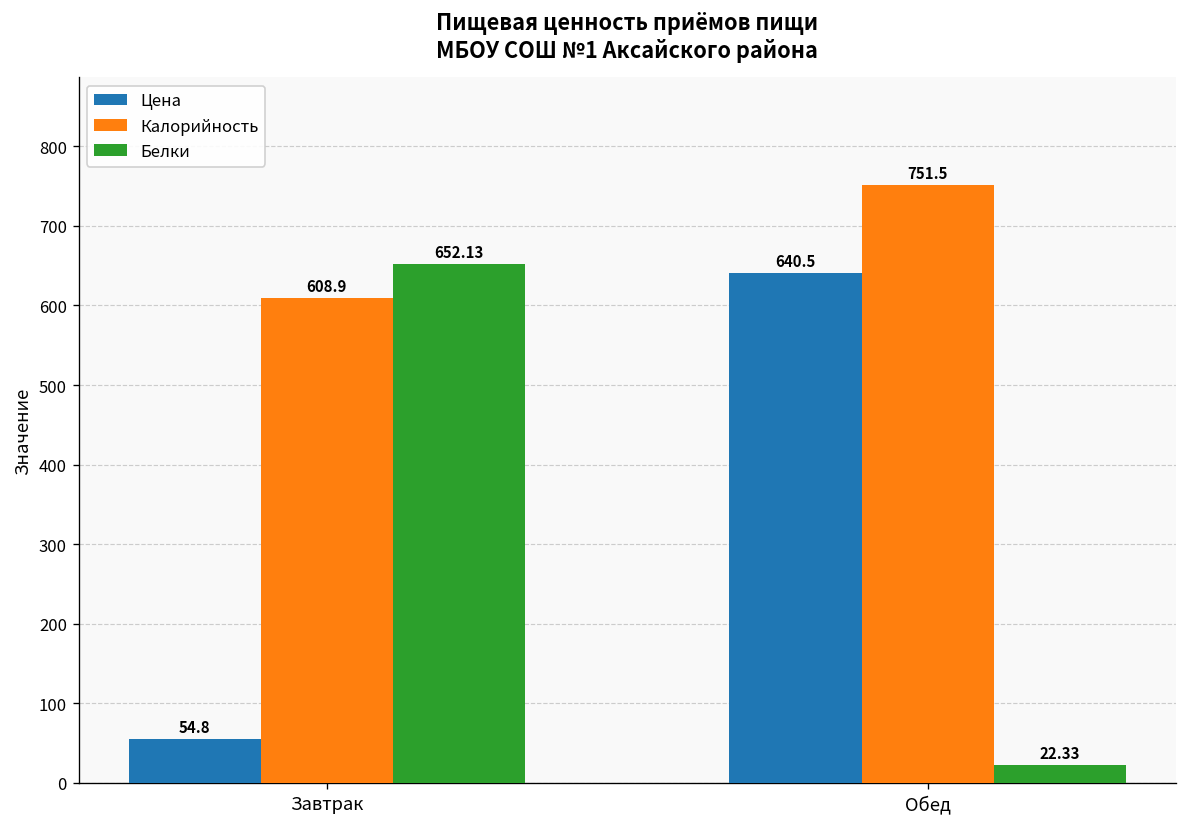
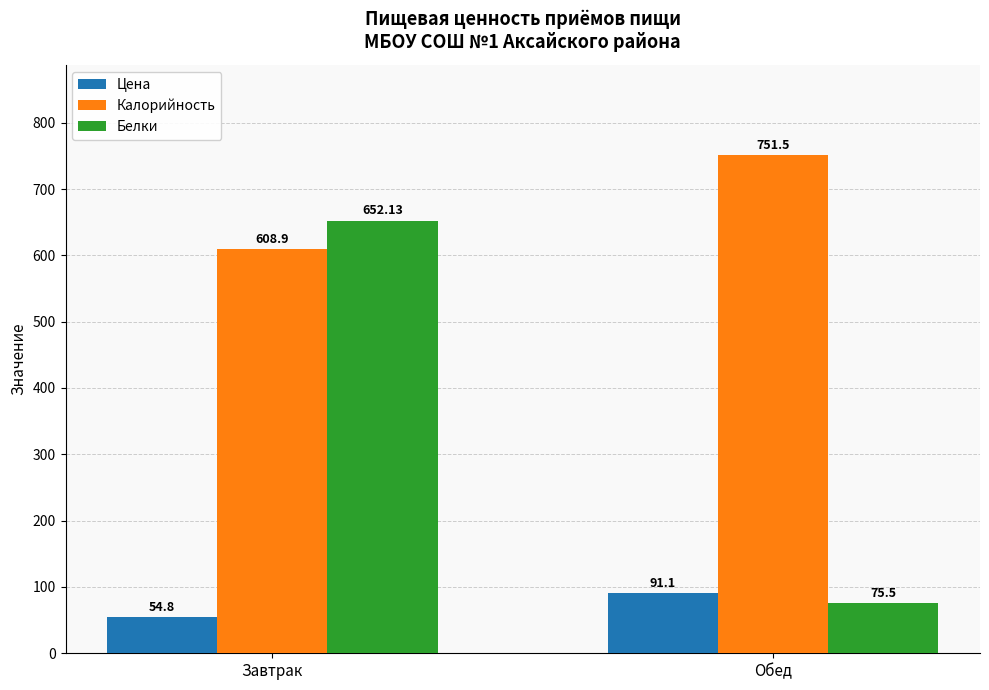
Цена, Обед: 640.5 -> 91.1
Белки, Обед: 22.33 -> 75.5
